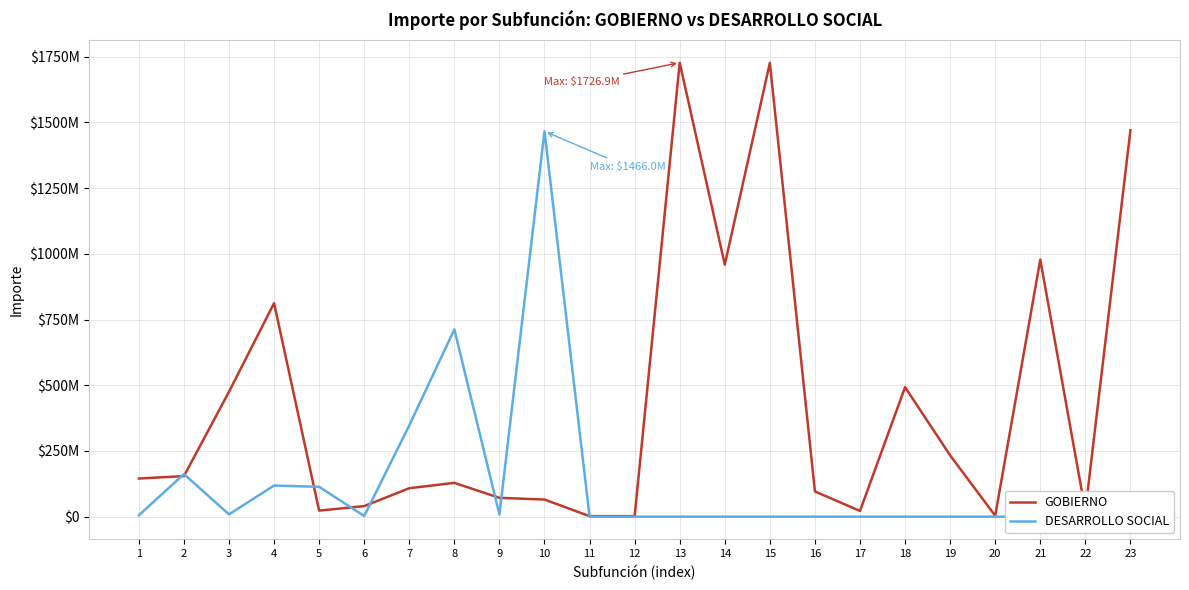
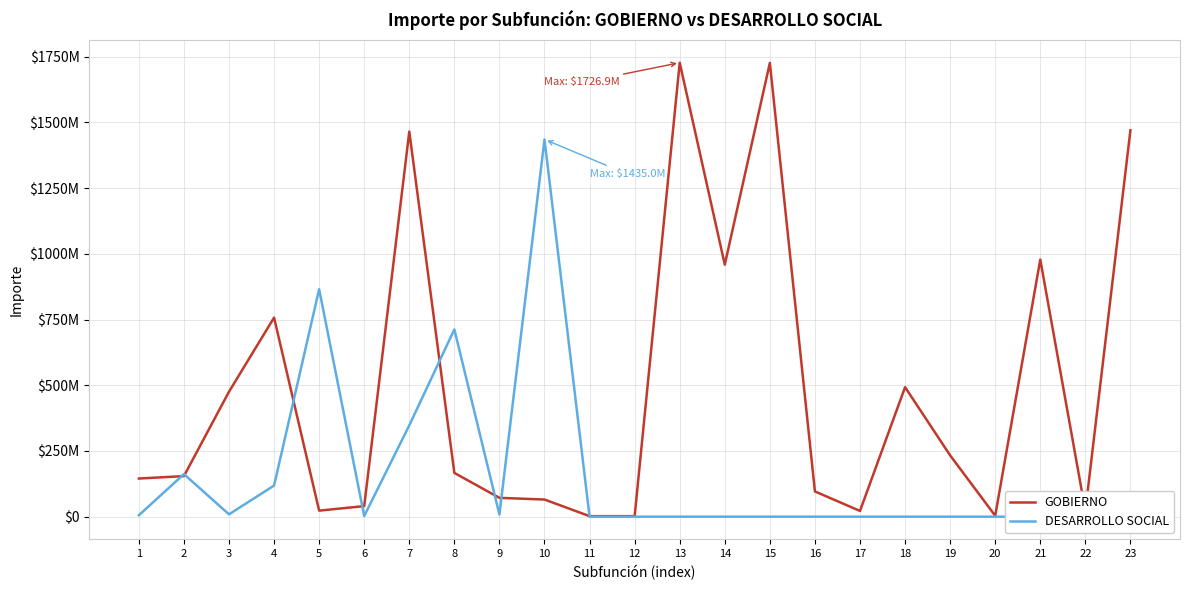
GOBIERNO, 4: $810000000 -> $760000000
DESARROLLO SOCIAL, 5: $110000000 -> $870000000
GOBIERNO, 7: $110000000 -> $1460000000
GOBIERNO, 8: $130000000 -> $170000000
DESARROLLO SOCIAL, 10: $1466.0M -> $1435.0M
